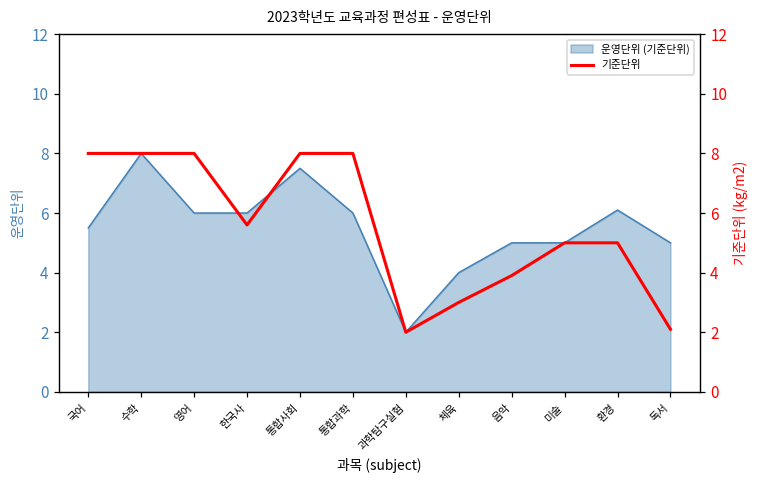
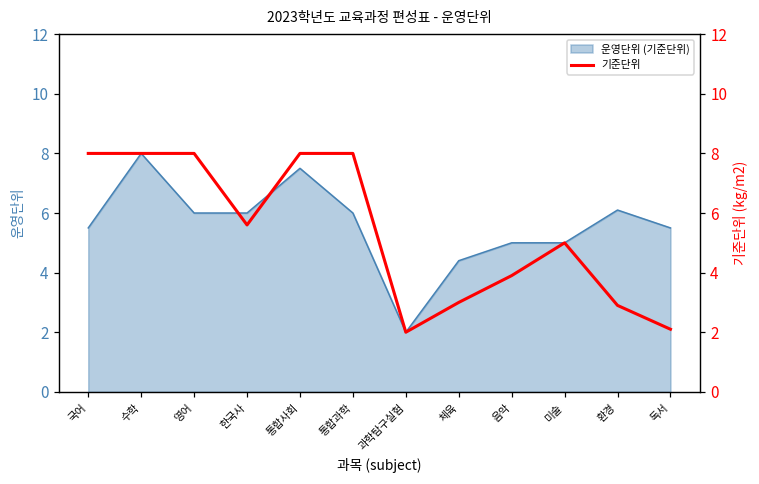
운영단위 (기준단위), 체육: 4.0 -> 4.4
운영단위 (기준단위), 독서: 5.0 -> 5.5
기준단위, 환경: 5.0 -> 2.9
